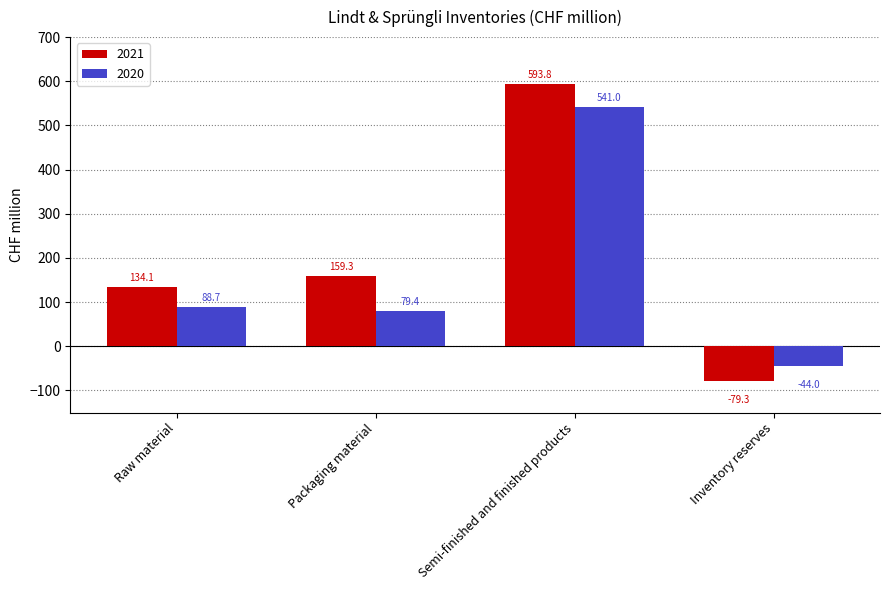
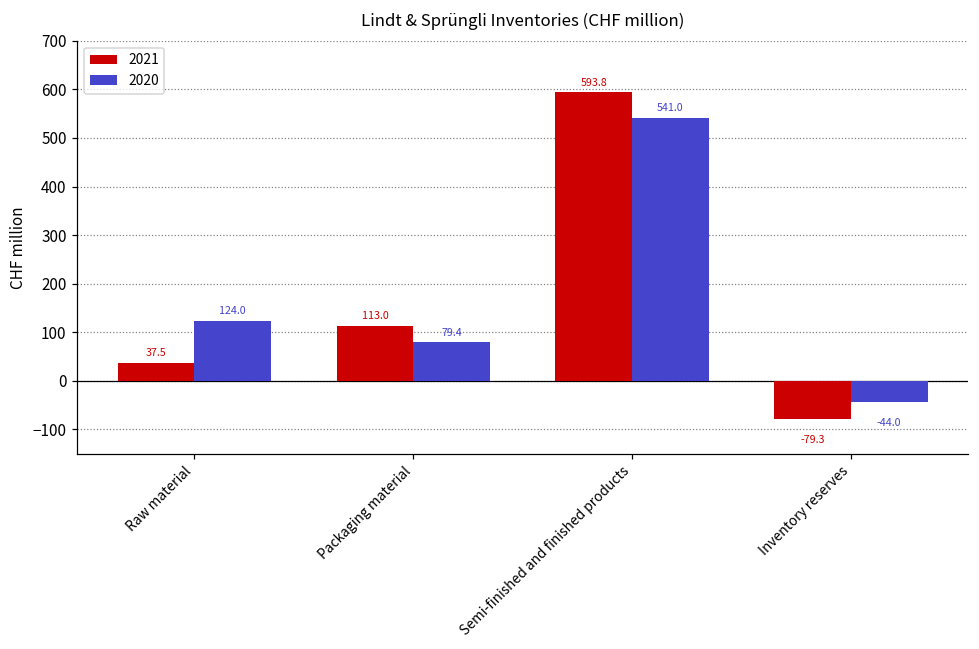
2021, Raw material: 134.1 -> 37.5
2020, Raw material: 88.7 -> 124.0
2021, Packaging material: 159.3 -> 113.0
